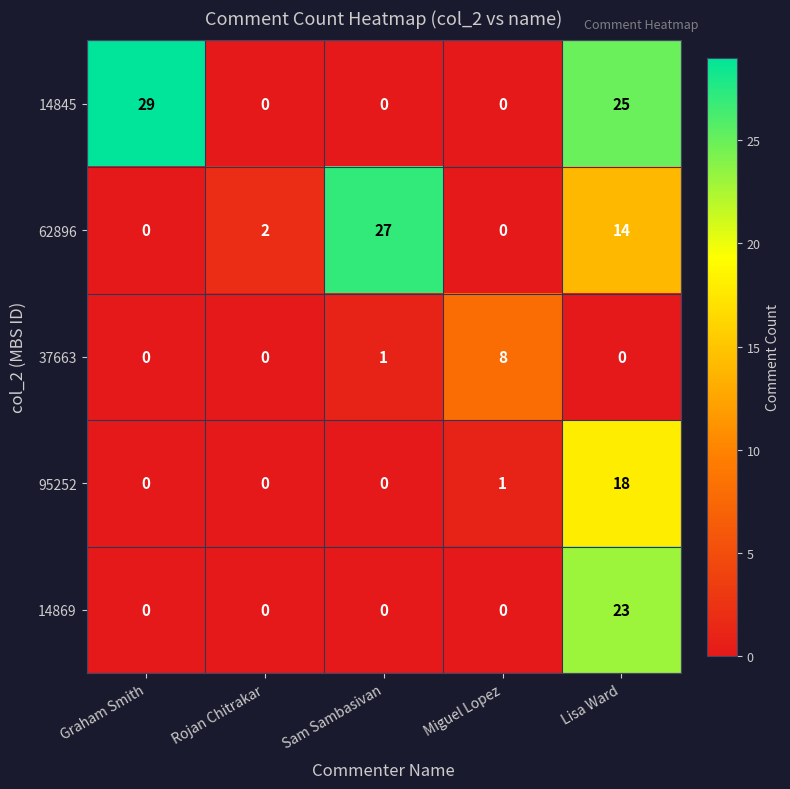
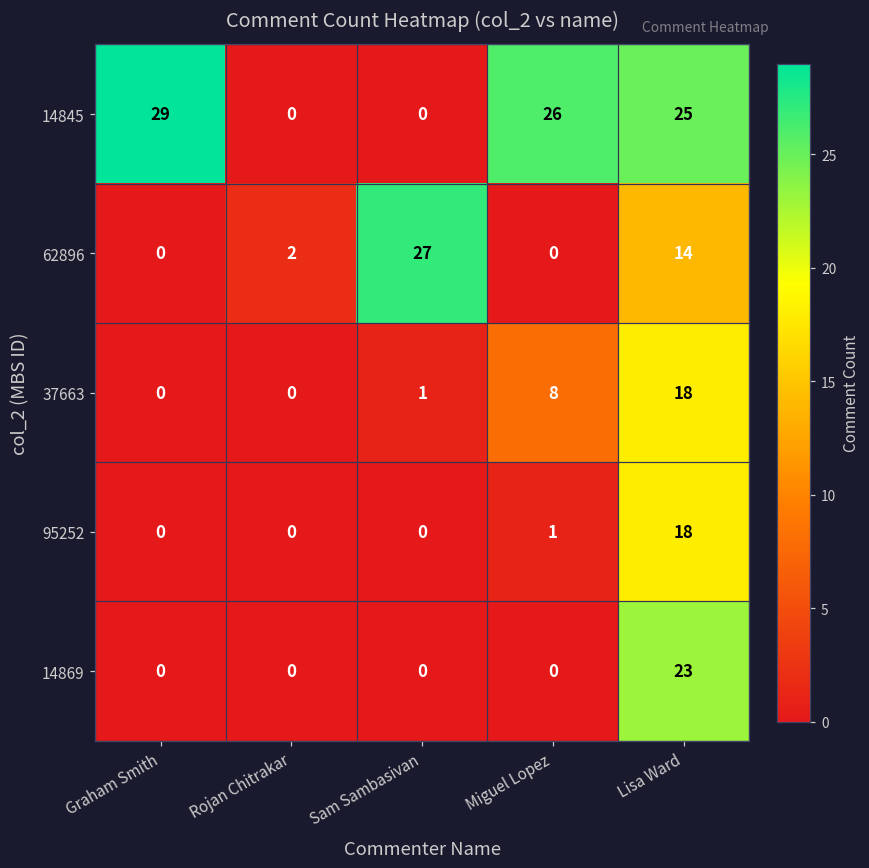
14845, Miguel Lopez: 0 -> 26
37663, Lisa Ward: 0 -> 18
